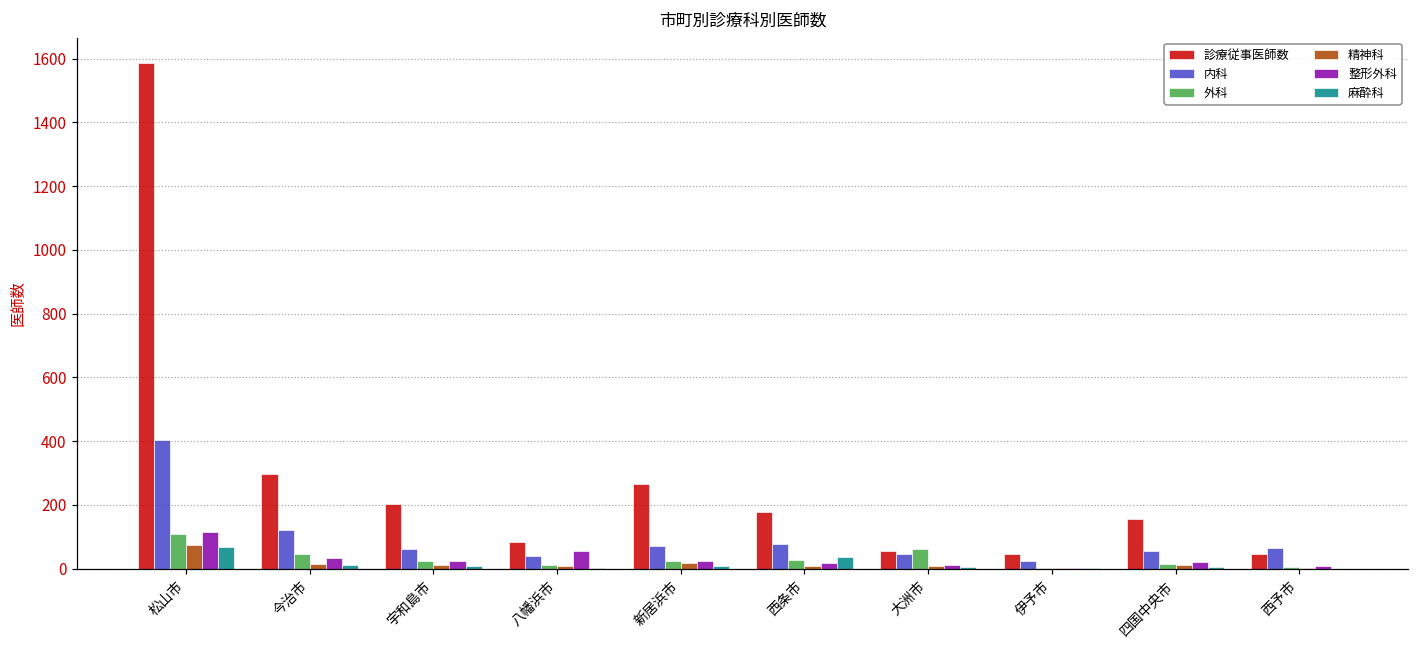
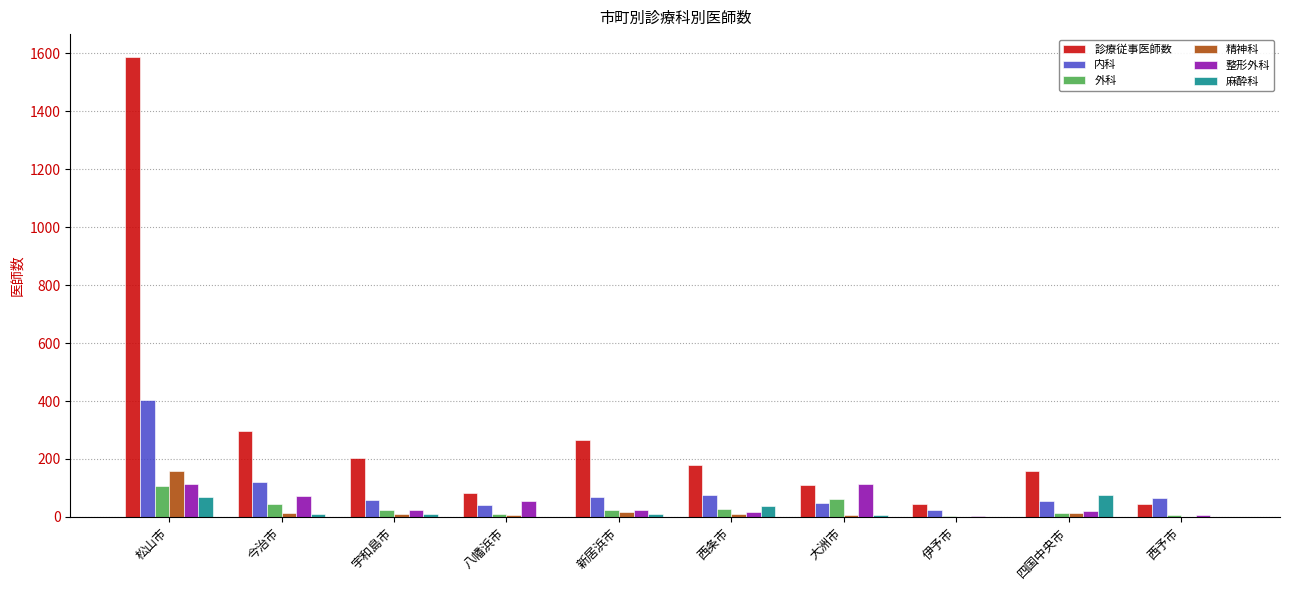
精神科, 松山市: 70 -> 160
整形外科, 今治市: 30 -> 70
診療従事医師数, 大洲市: 60 -> 110
整形外科, 大洲市: 10 -> 110
麻酔科, 四国中央市: 0 -> 70
